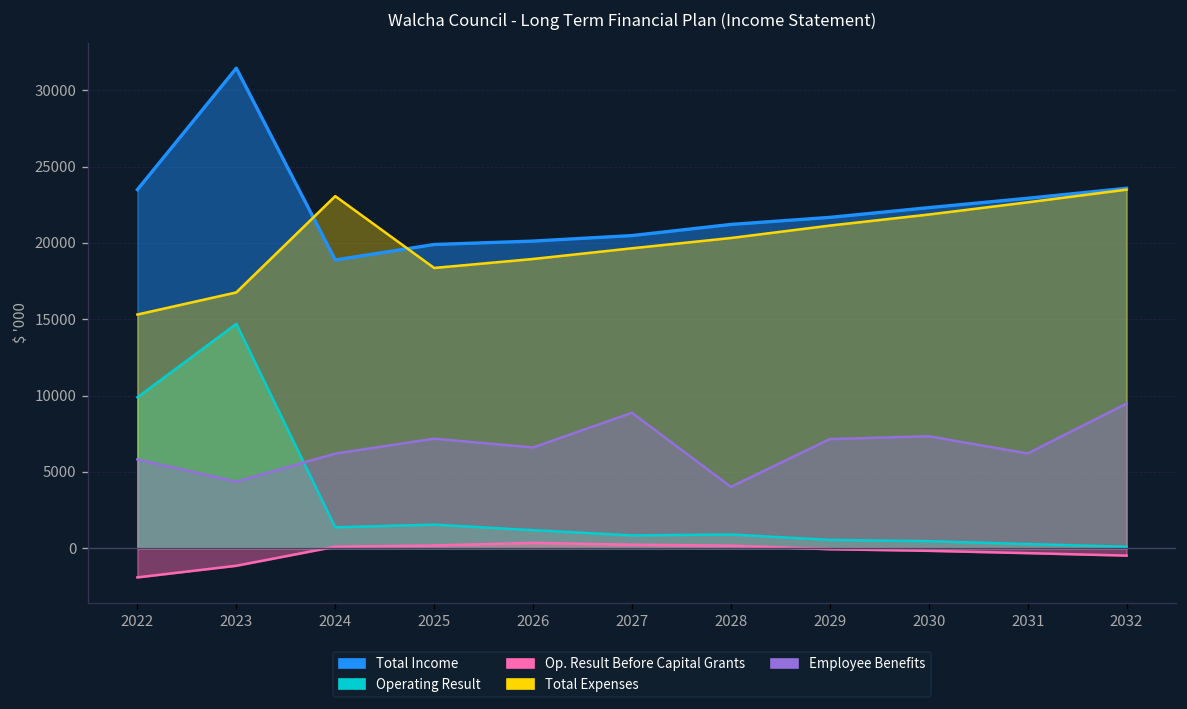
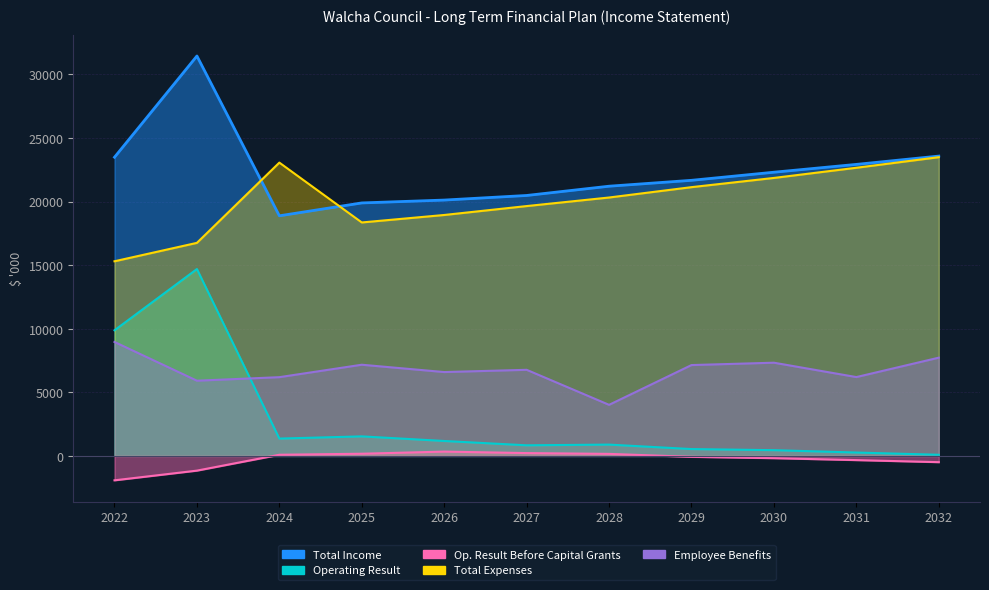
Employee Benefits, 2022: 5800 -> 9000
Employee Benefits, 2023: 4400 -> 5900
Employee Benefits, 2027: 8900 -> 6800
Employee Benefits, 2032: 9500 -> 7700
